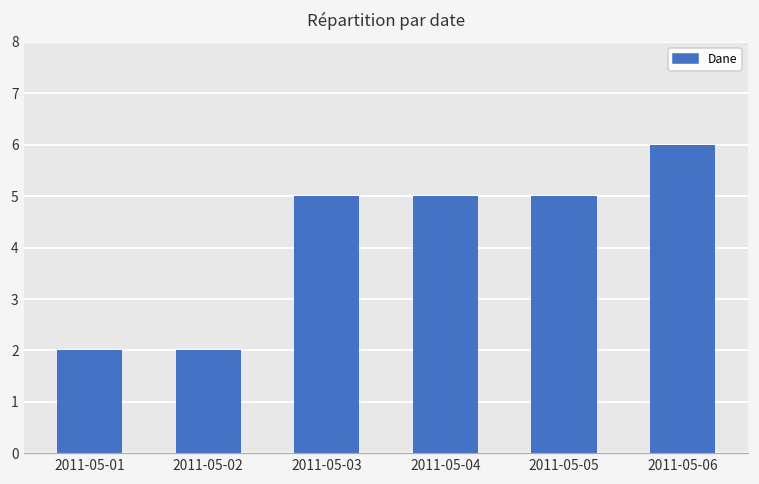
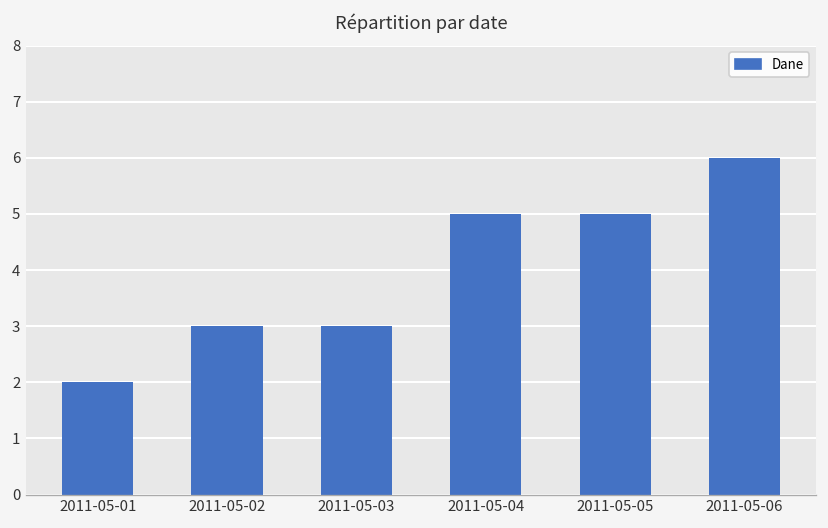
2011-05-02: 2 -> 3
2011-05-03: 5 -> 3
